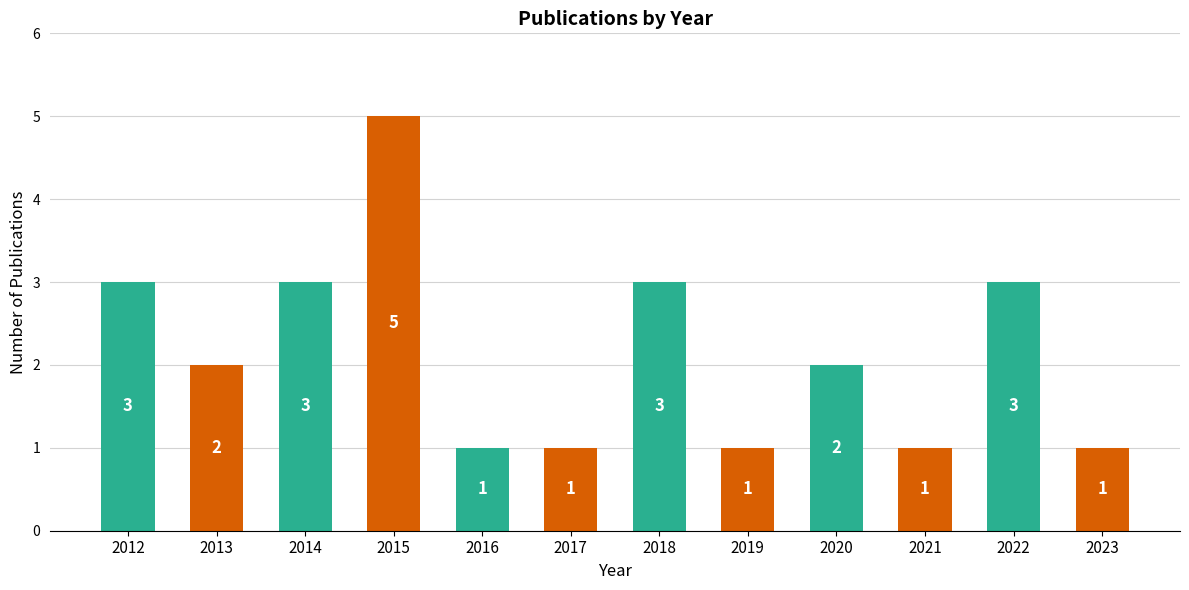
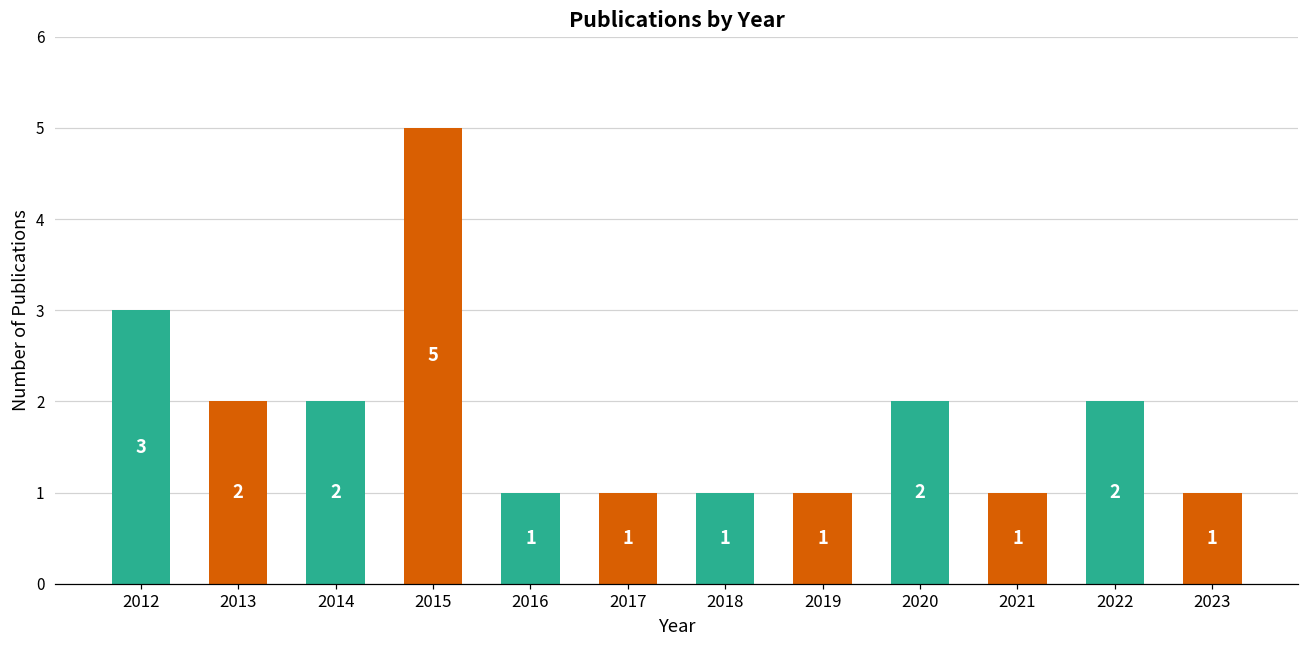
2014: 3 -> 2
2018: 3 -> 1
2022: 3 -> 2
